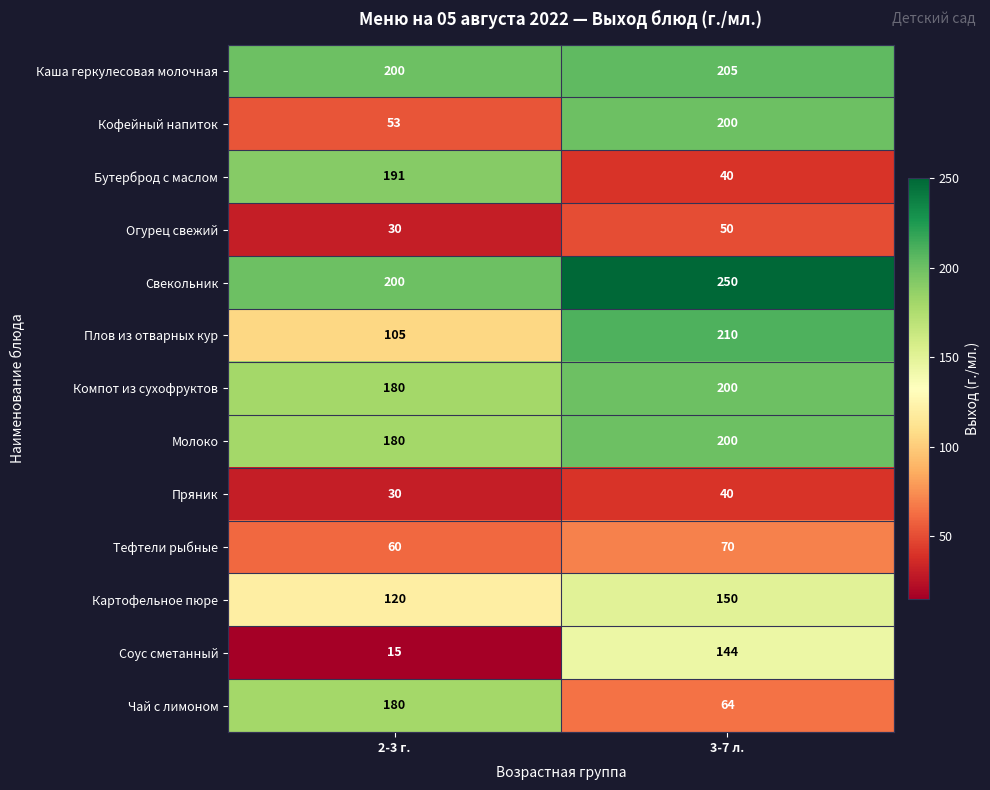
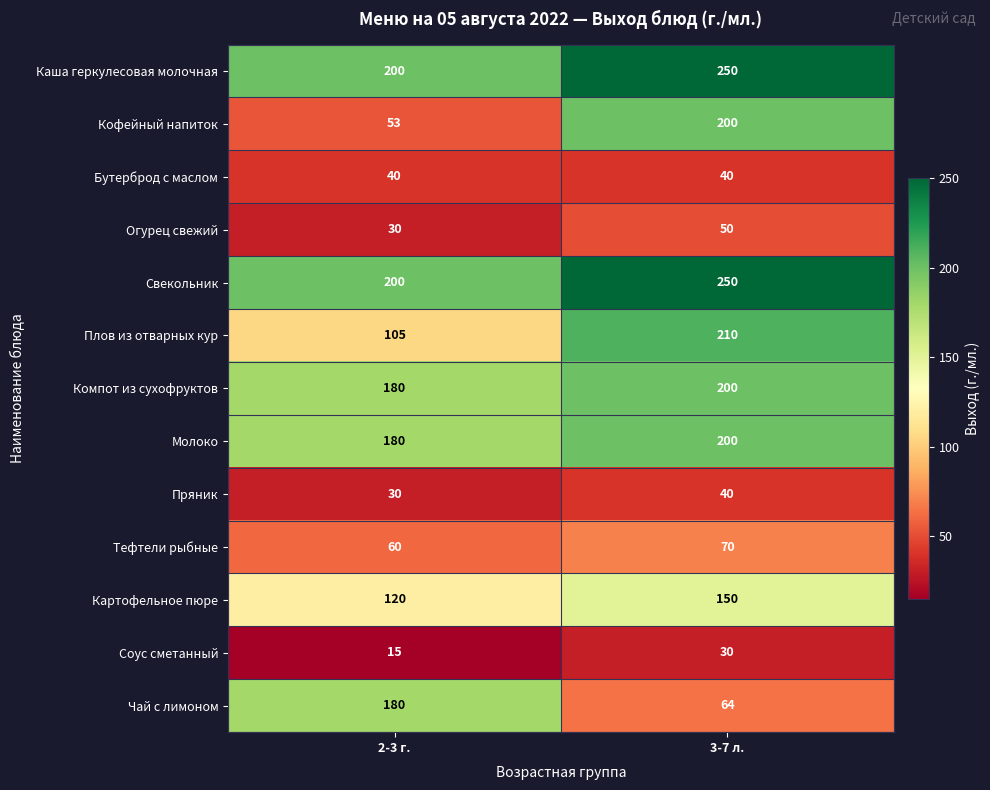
Каша геркулесовая молочная, 3-7 л.: 205 -> 250
Бутерброд с маслом, 2-3 г.: 191 -> 40
Соус сметанный, 3-7 л.: 144 -> 30
